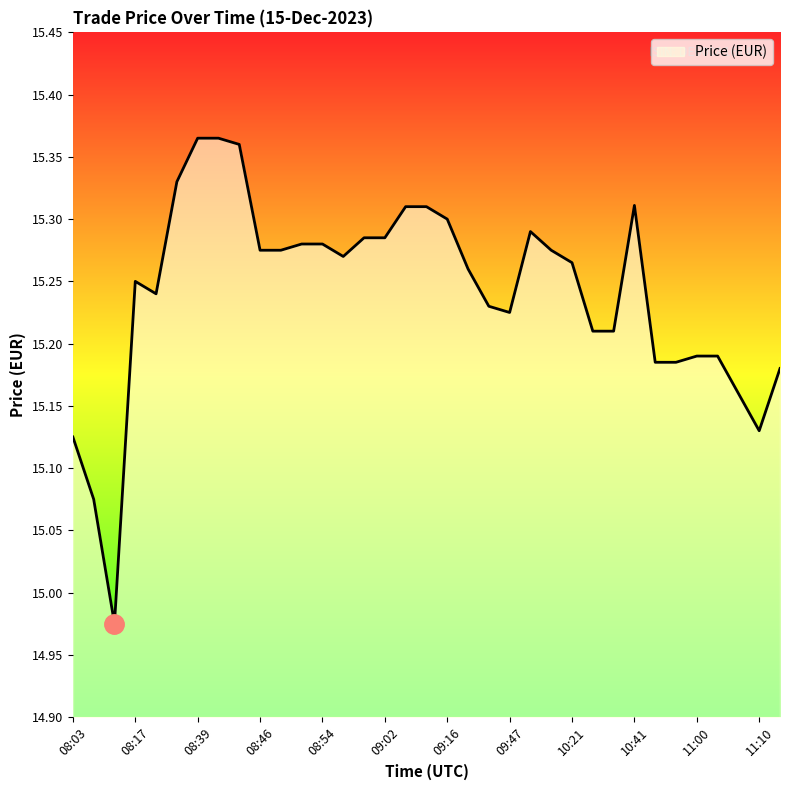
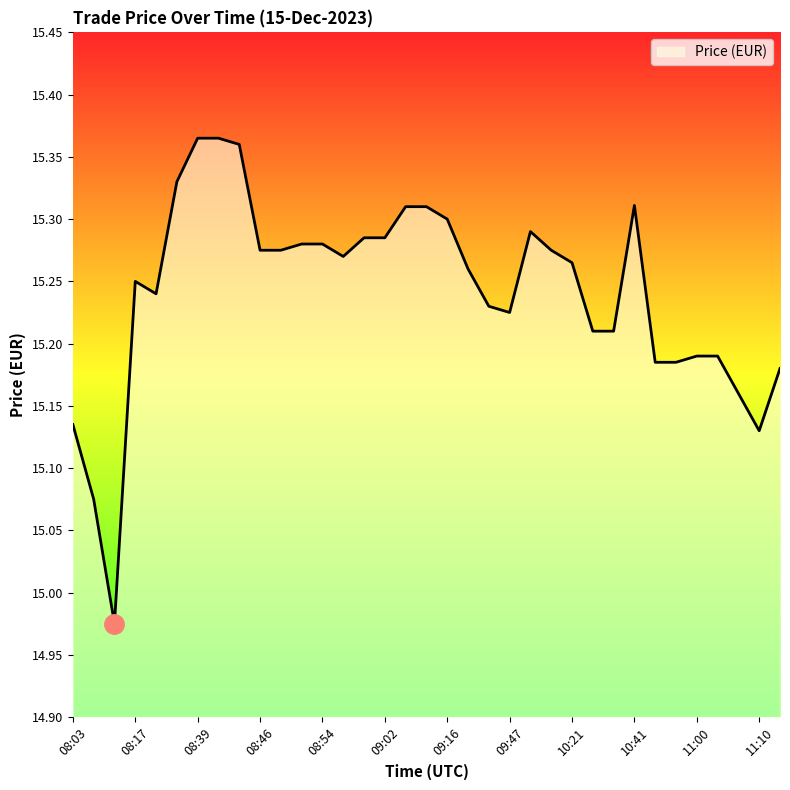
Price (EUR), 08:03: 15.125 -> 15.135
